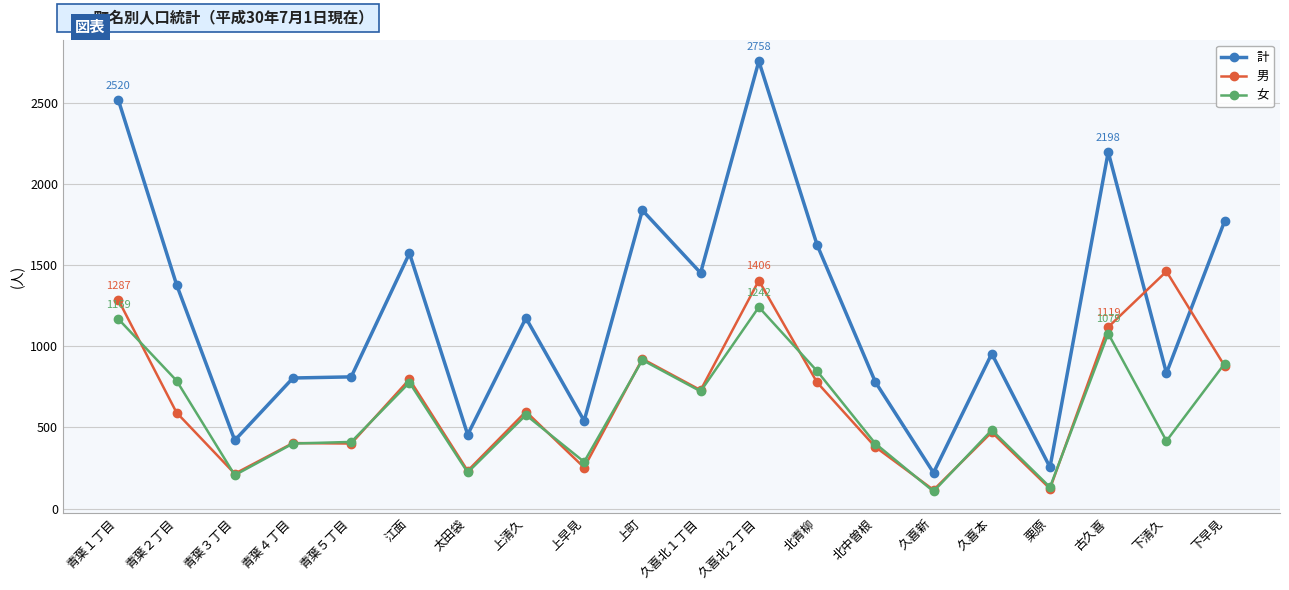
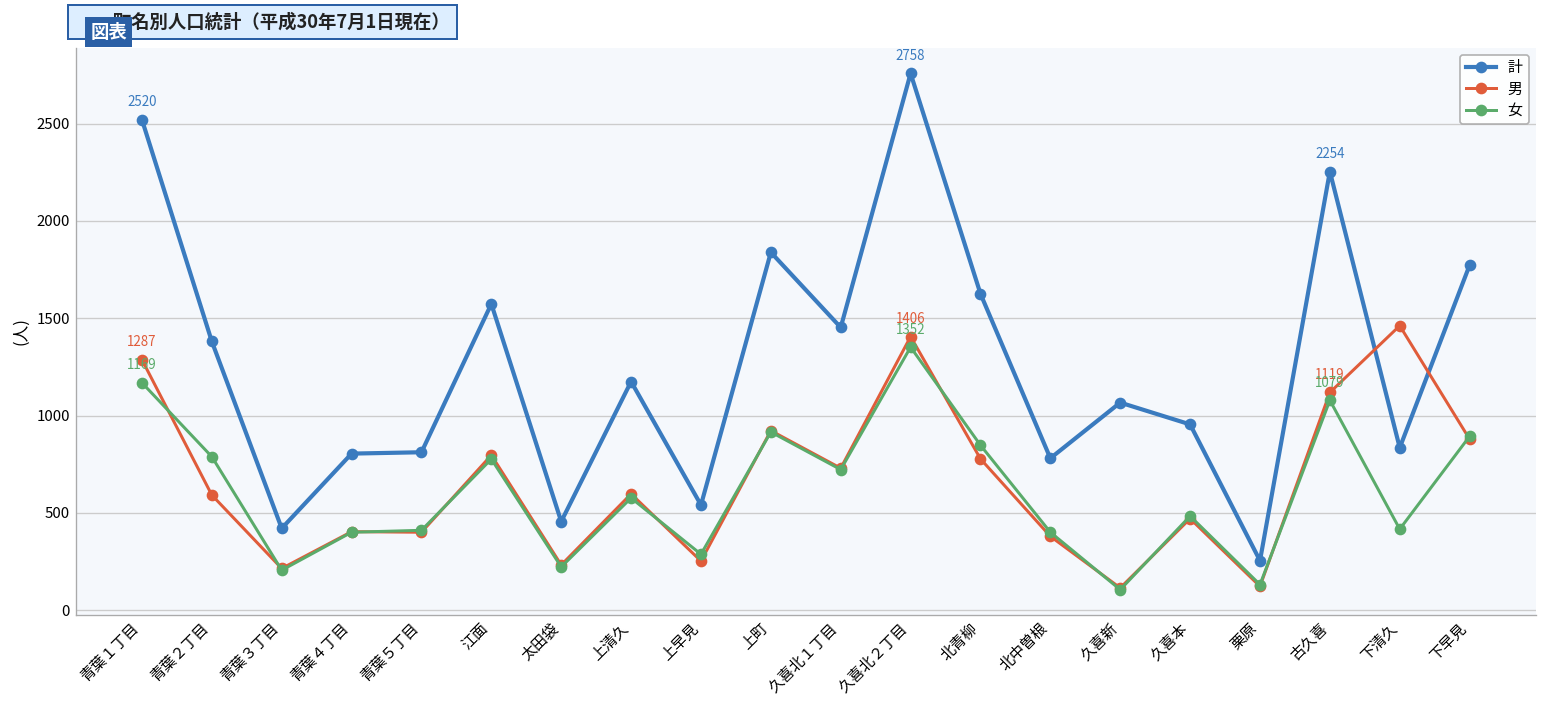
女, 久喜北２丁目: 1242 -> 1352
計, 久喜新: 220 -> 1070
計, 古久喜: 2198 -> 2254
